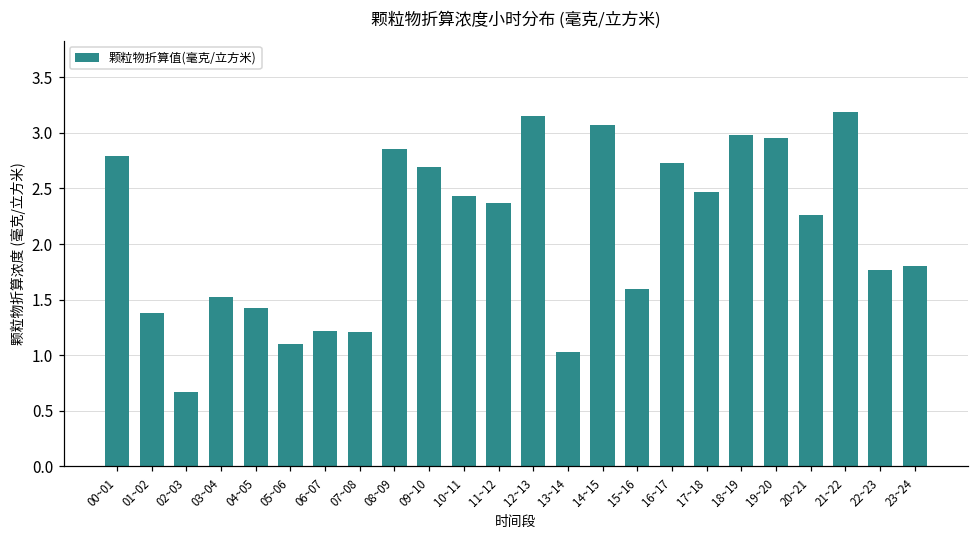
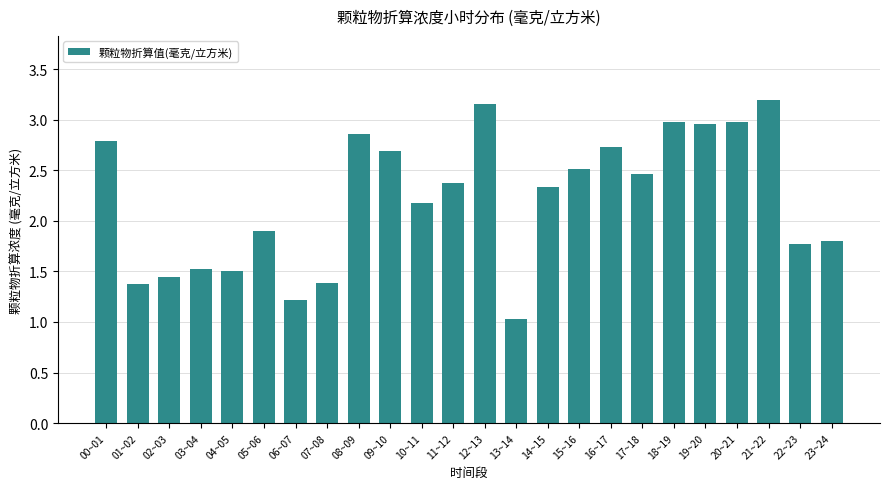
02~03: 0.67 -> 1.44
04~05: 1.43 -> 1.51
05~06: 1.10 -> 1.90
07~08: 1.21 -> 1.38
10~11: 2.43 -> 2.18
14~15: 3.07 -> 2.33
15~16: 1.60 -> 2.51
20~21: 2.26 -> 2.98
